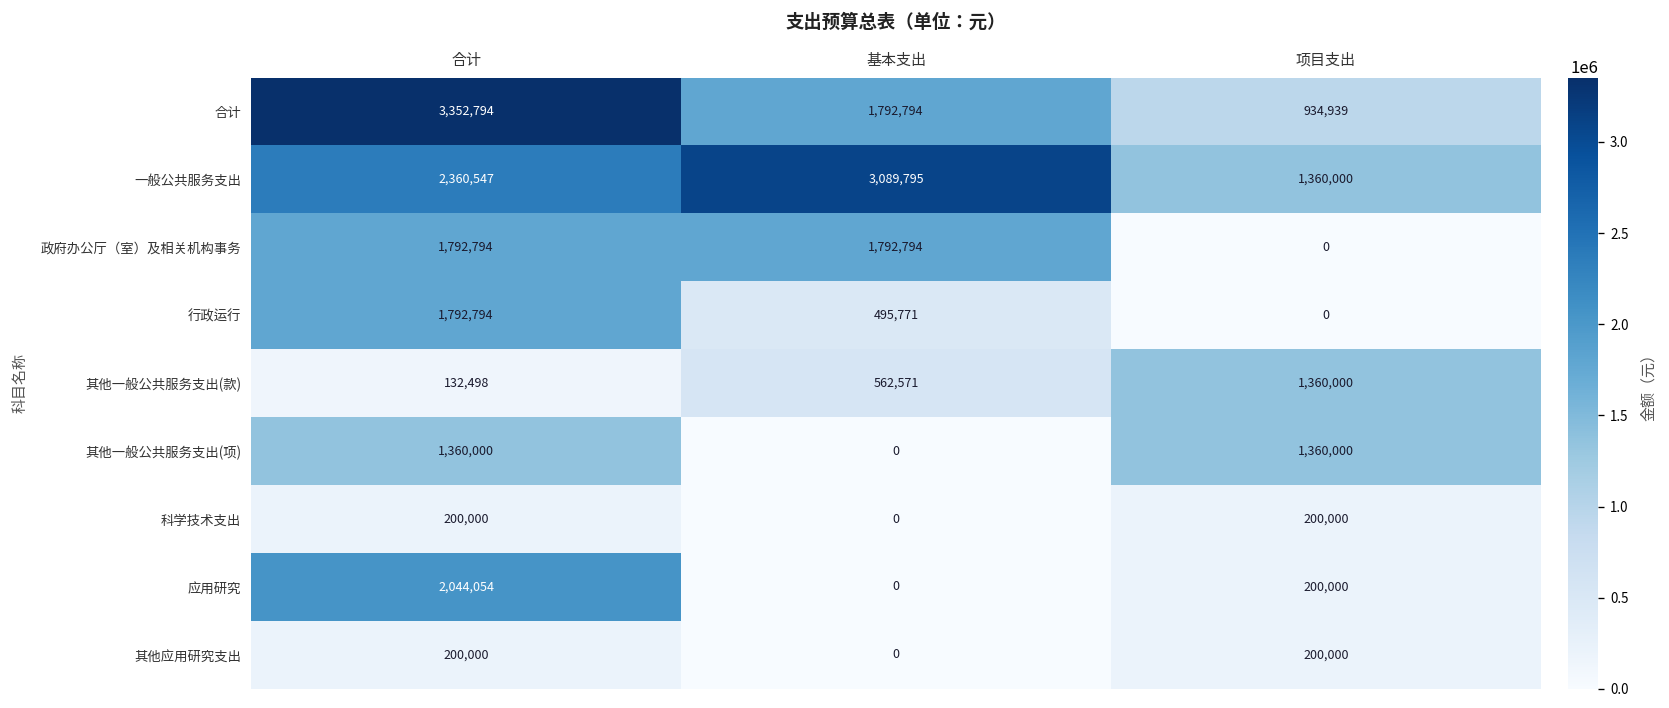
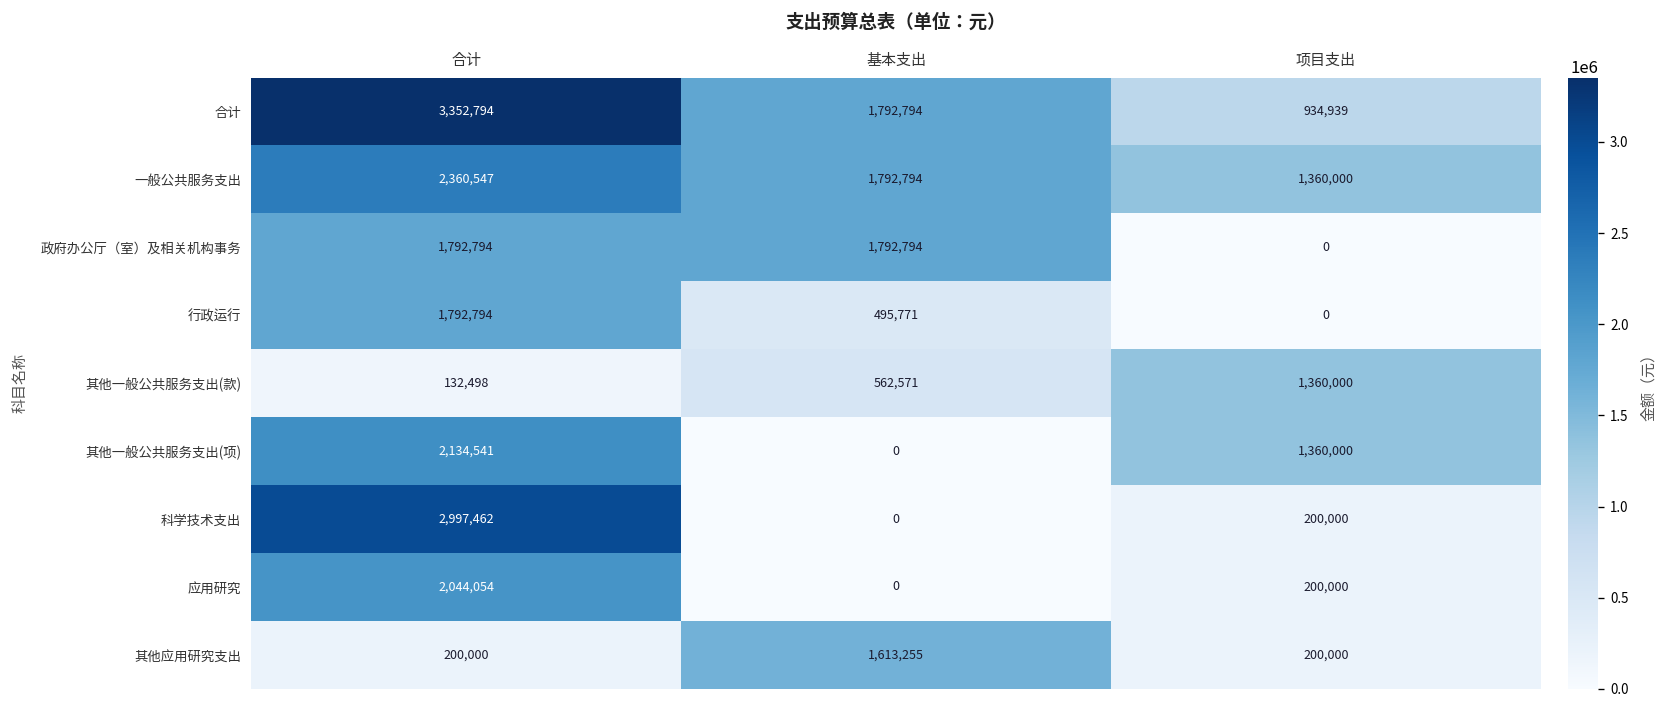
一般公共服务支出, 基本支出: 3,089,795 -> 1,792,794
其他一般公共服务支出(项), 合计: 1,360,000 -> 2,134,541
科学技术支出, 合计: 200,000 -> 2,997,462
其他应用研究支出, 基本支出: 0 -> 1,613,255
